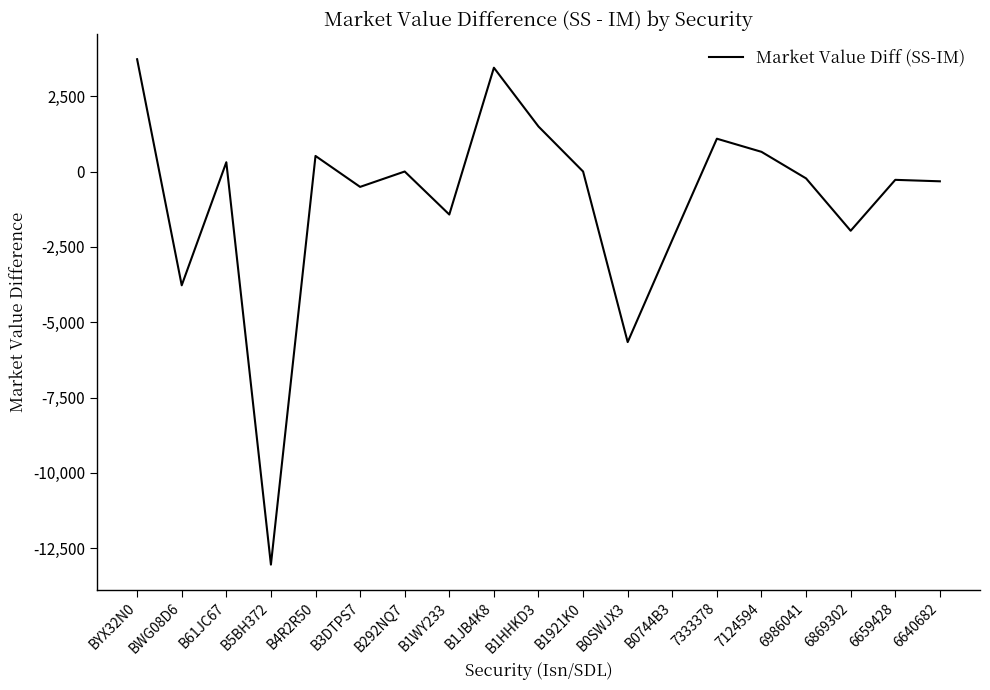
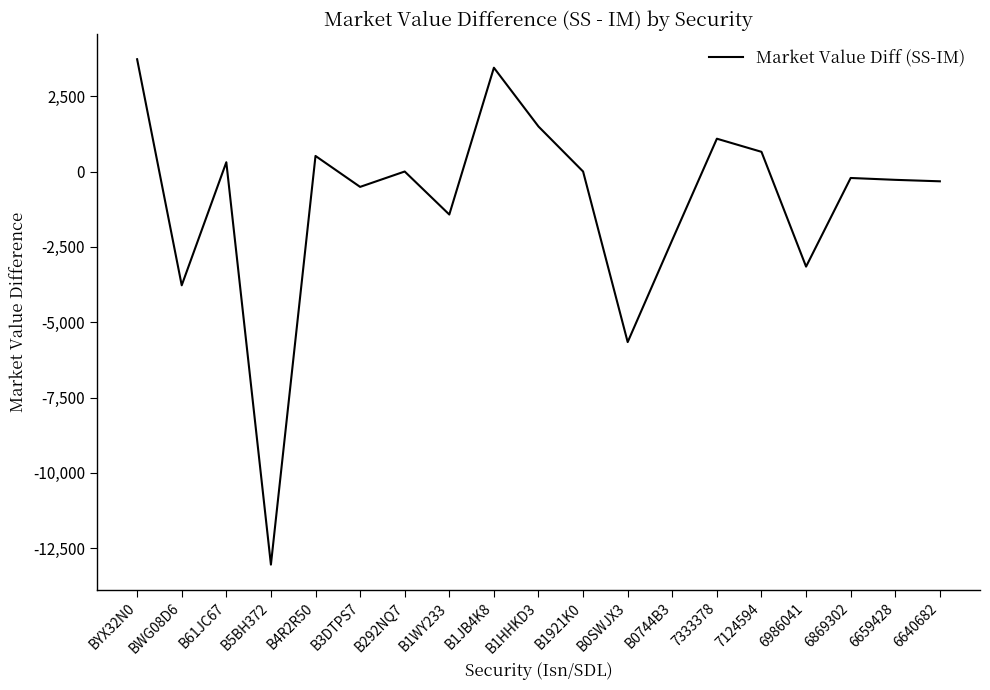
6986041: -200 -> -3,200
6869302: -2,000 -> -200
